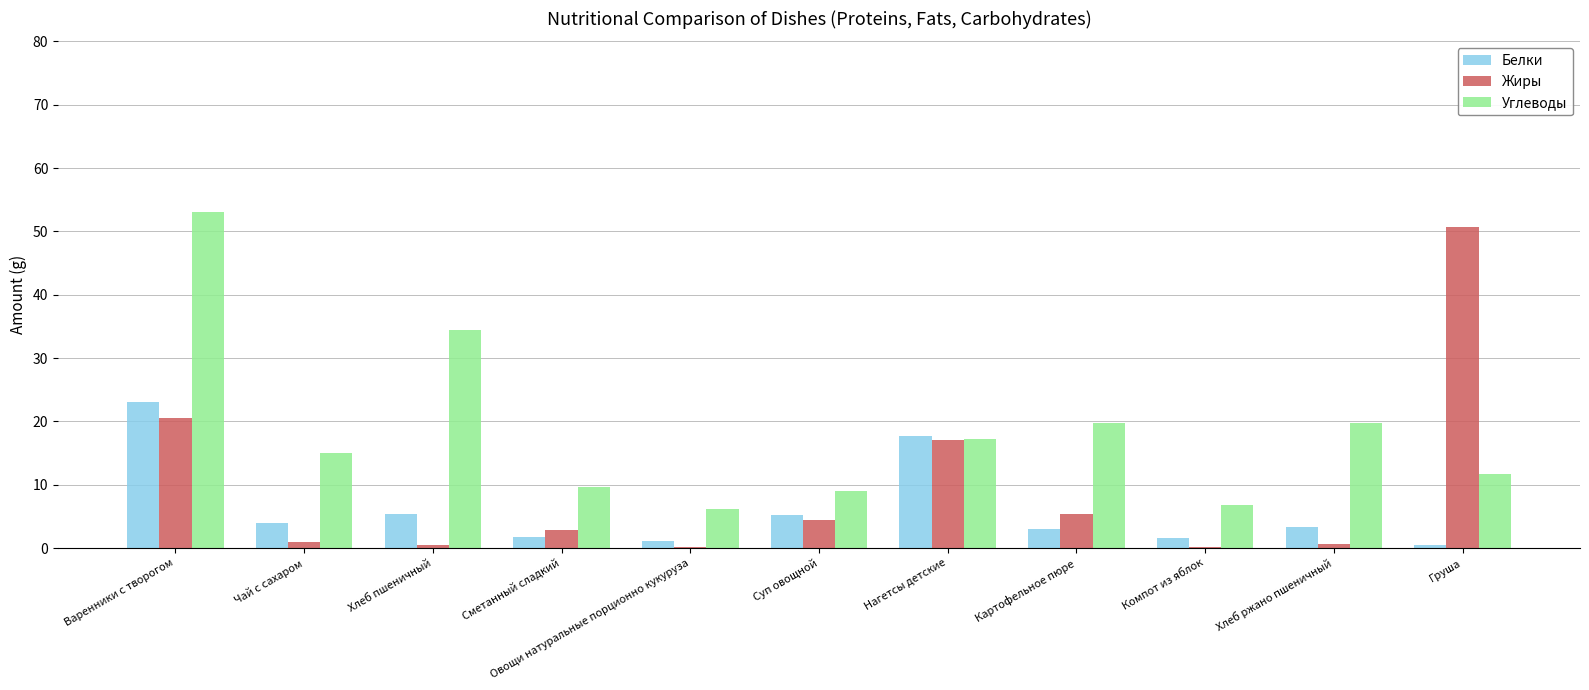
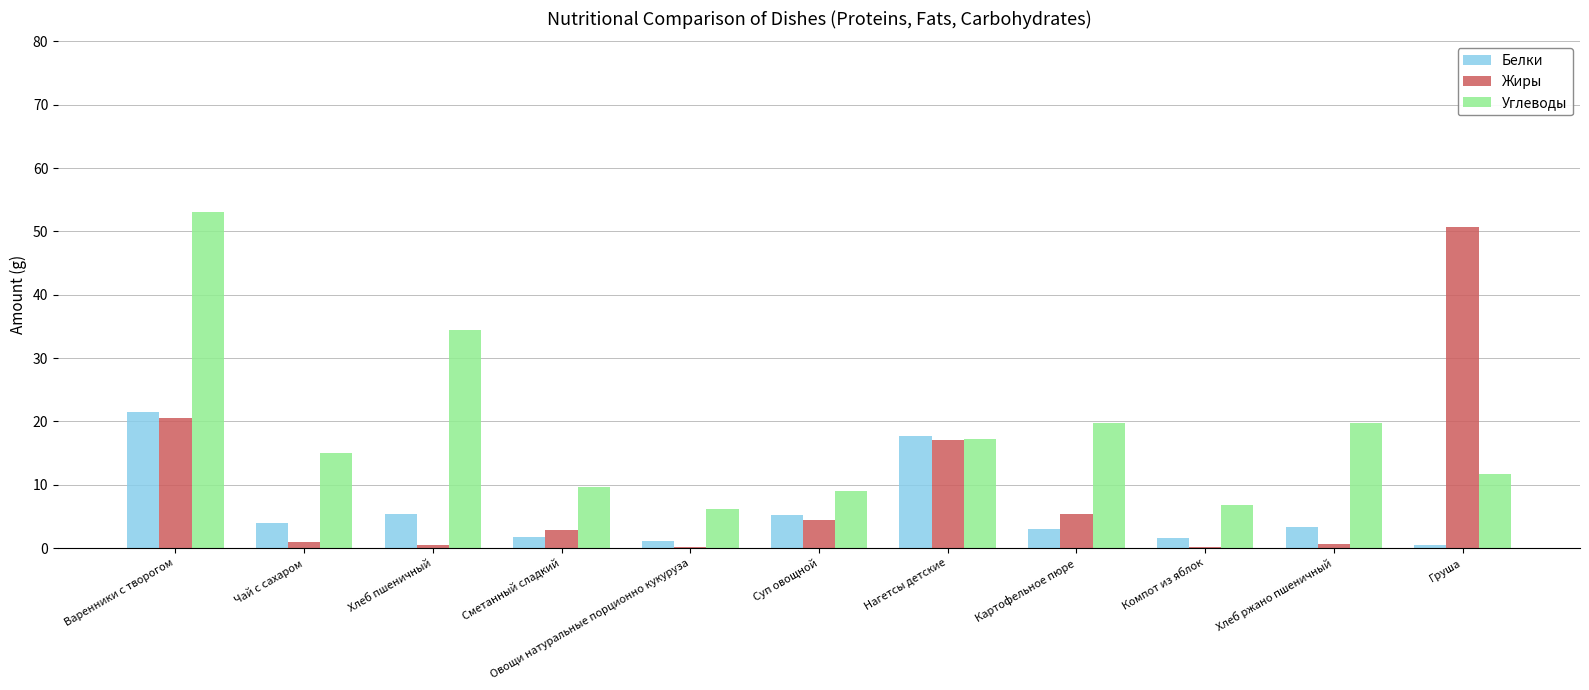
Белки, Варенники с творогом: 23 -> 21
